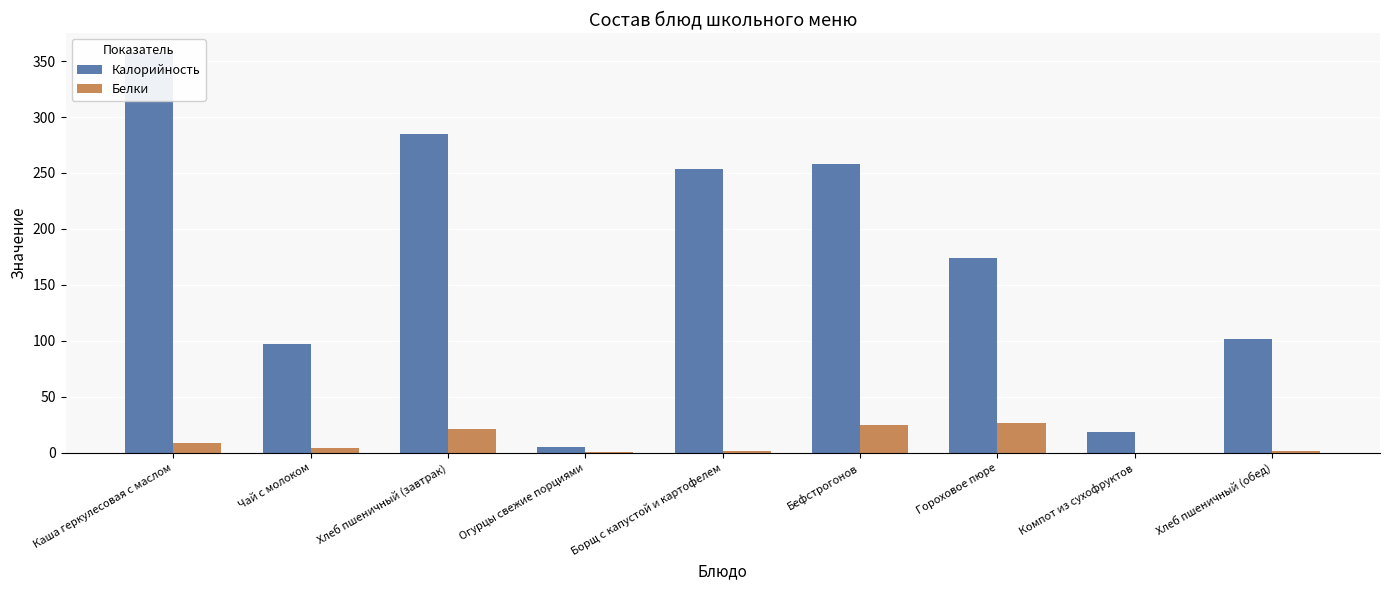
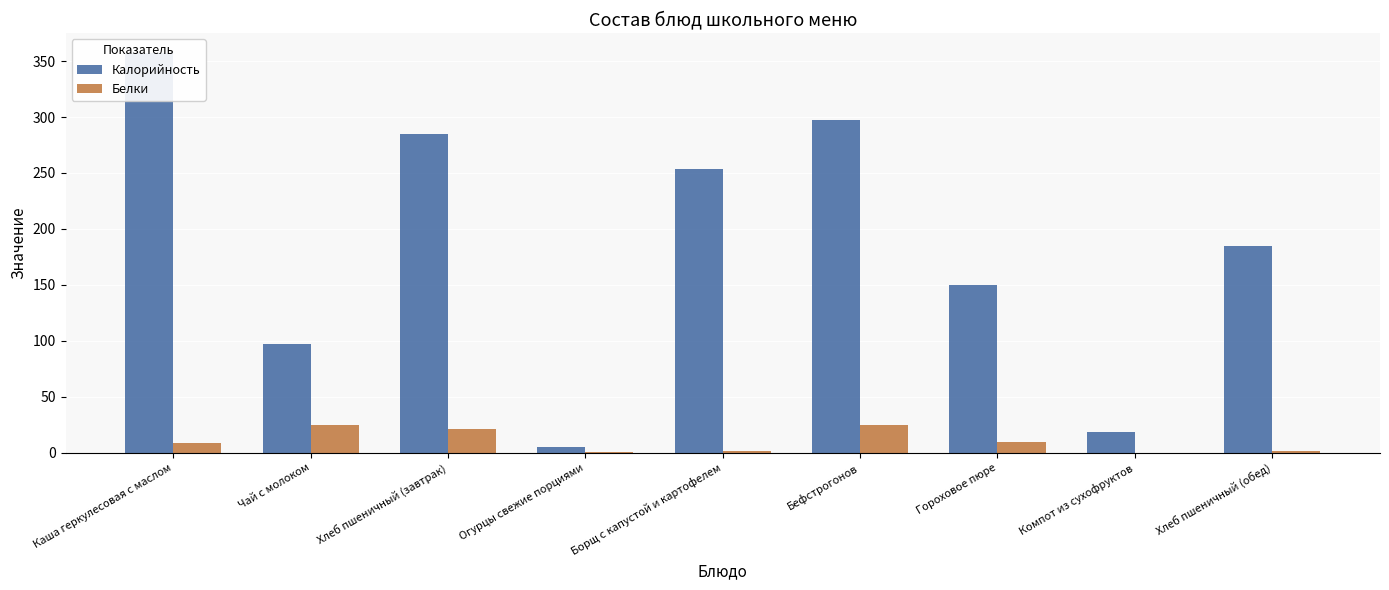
Белки, Чай с молоком: 4 -> 25
Калорийность, Бефстрогонов: 258 -> 297
Калорийность, Гороховое пюре: 174 -> 150
Белки, Гороховое пюре: 27 -> 10
Калорийность, Хлеб пшеничный (обед): 102 -> 185
